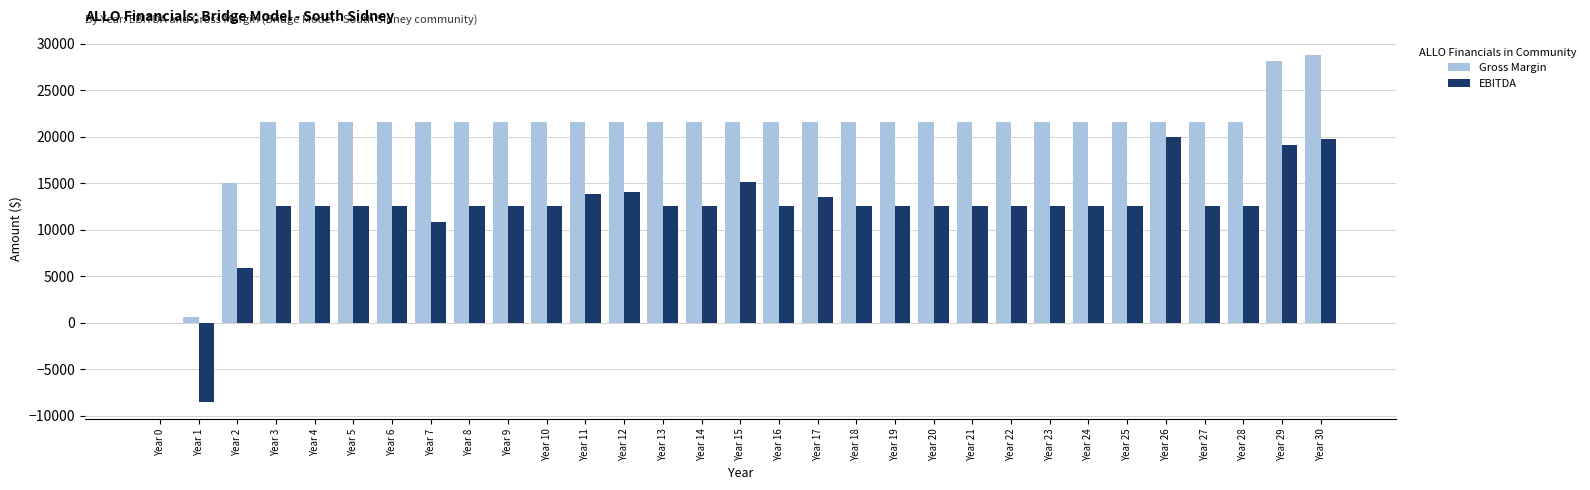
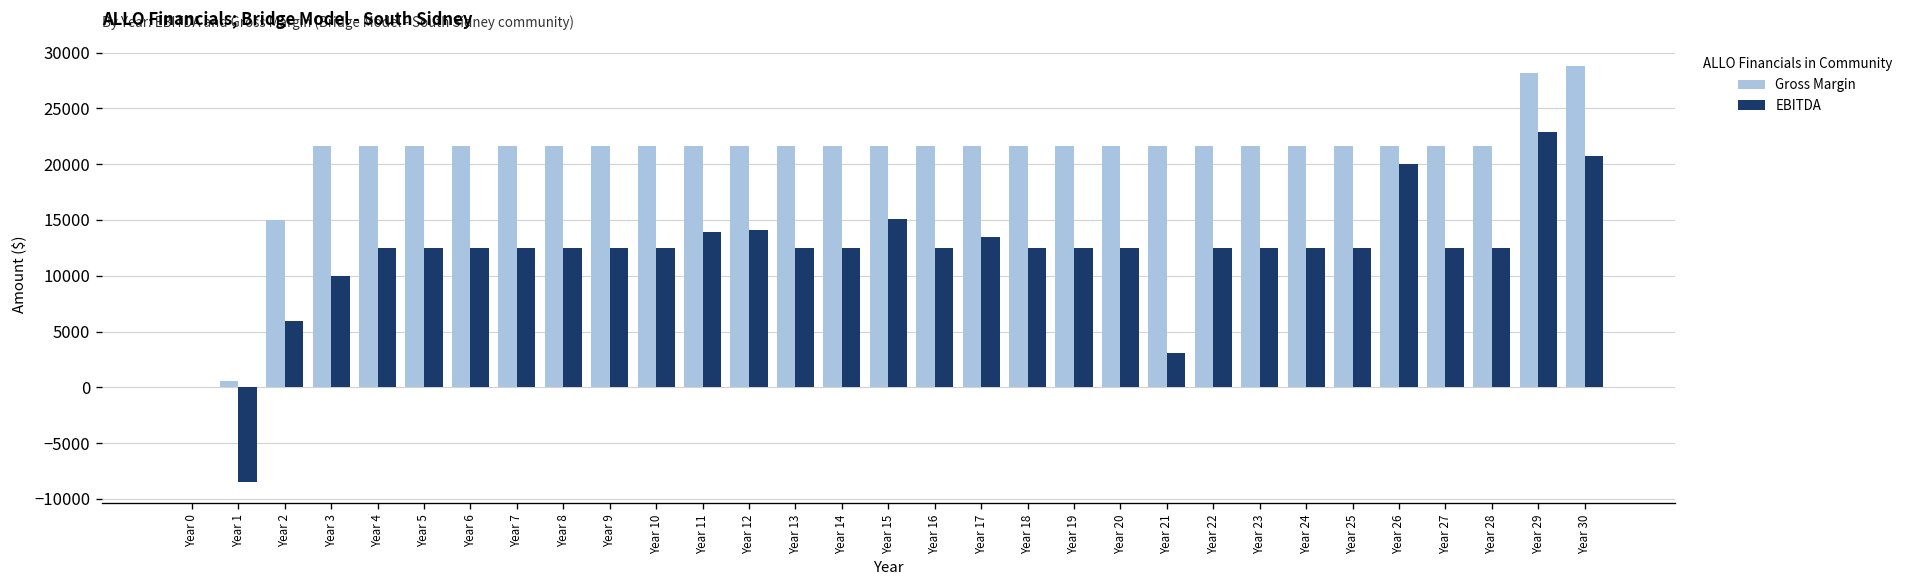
EBITDA, Year 3: 13000 -> 10000
EBITDA, Year 7: 11000 -> 13000
EBITDA, Year 21: 13000 -> 3000
EBITDA, Year 29: 19000 -> 23000
EBITDA, Year 30: 20000 -> 21000
